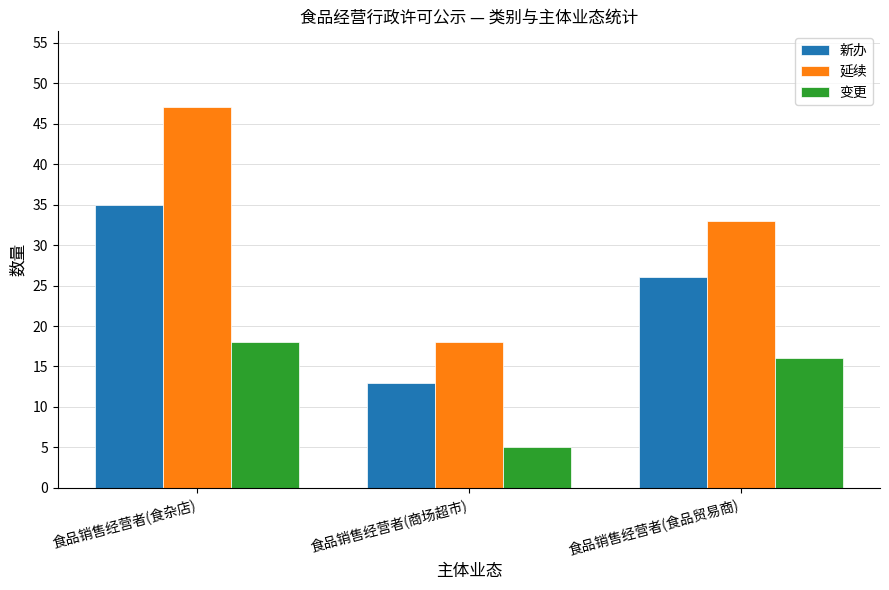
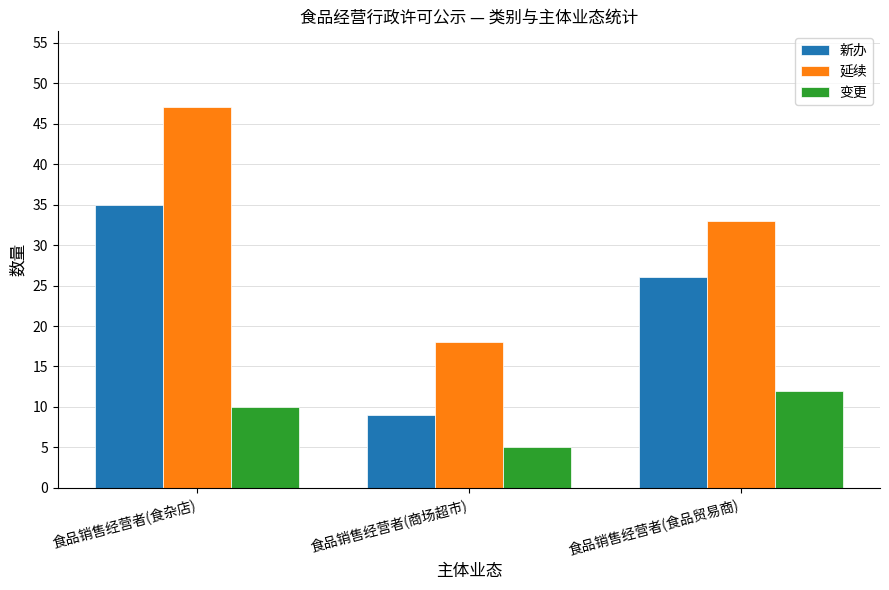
变更, 食品销售经营者(食杂店): 18 -> 10
新办, 食品销售经营者(商场超市): 13 -> 9
变更, 食品销售经营者(食品贸易商): 16 -> 12
